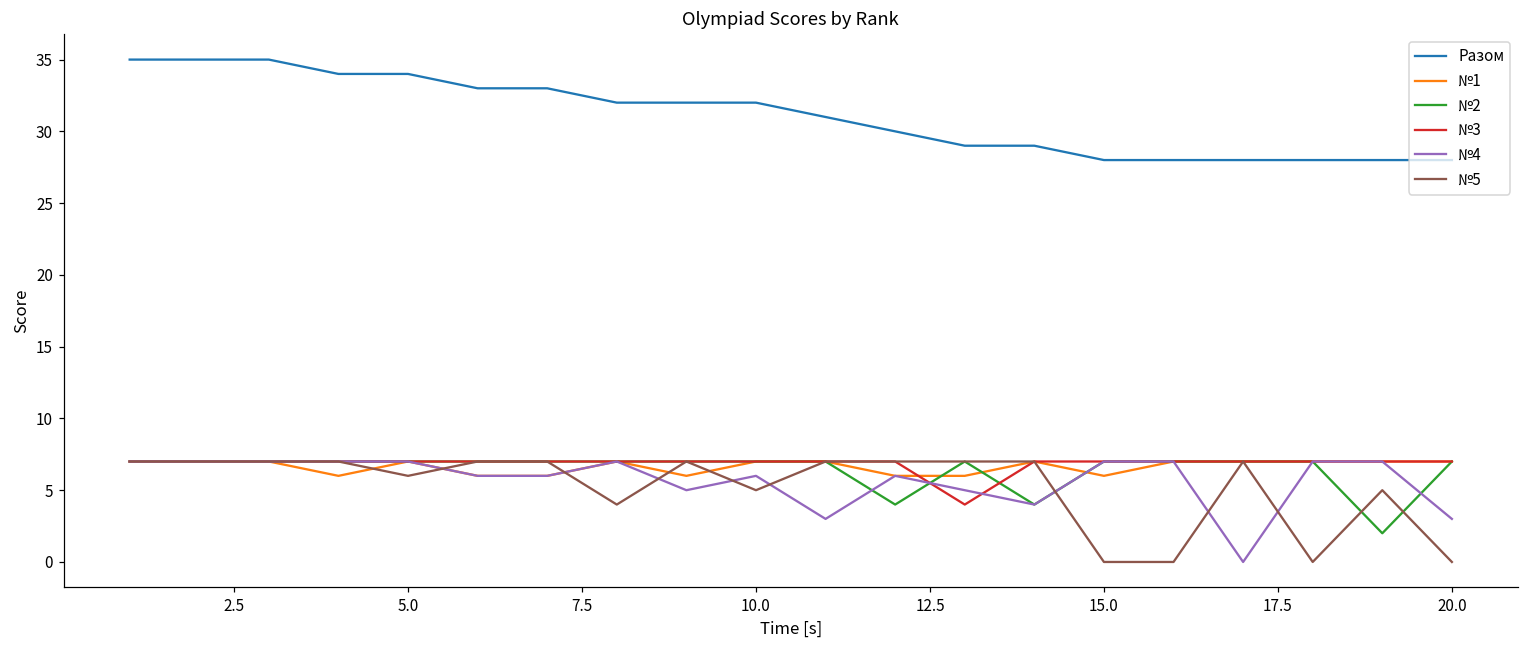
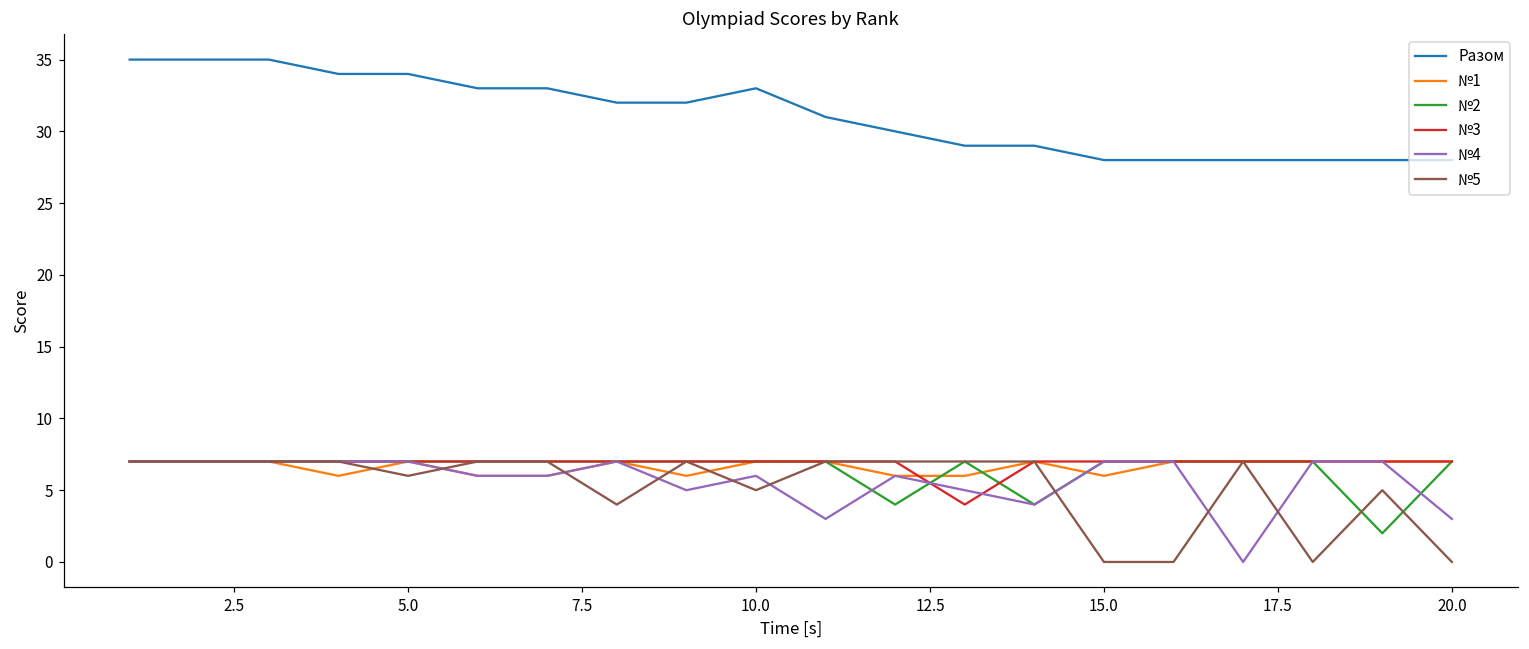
Разом, 10.0: 32 -> 33
